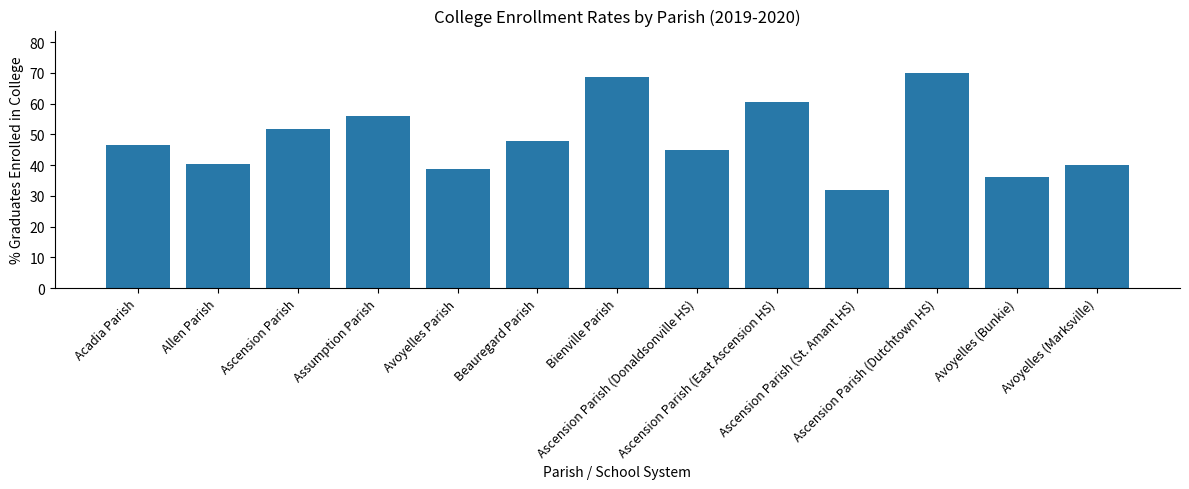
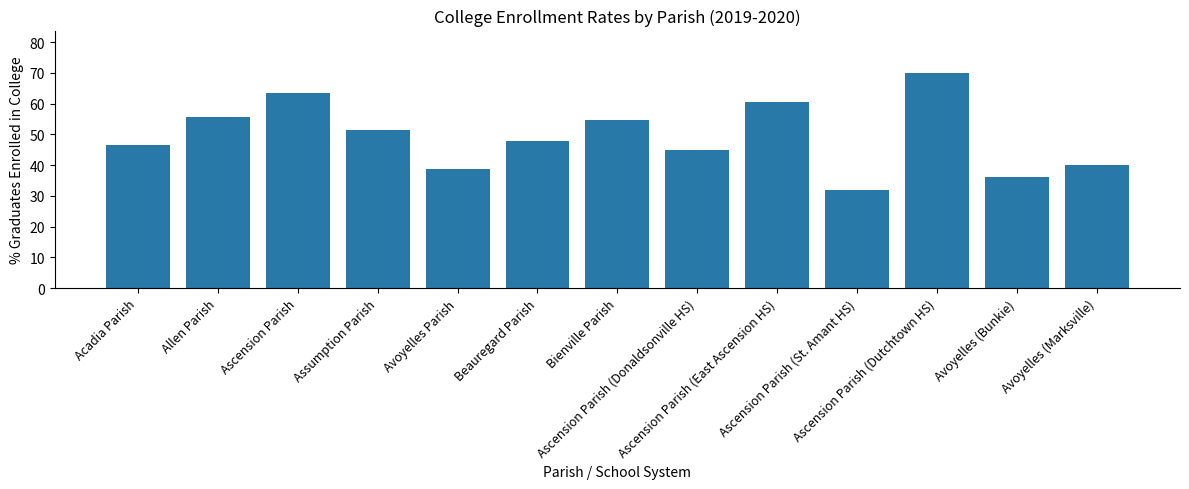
Allen Parish: 40 -> 56
Ascension Parish: 52 -> 64
Assumption Parish: 56 -> 51
Bienville Parish: 69 -> 55
